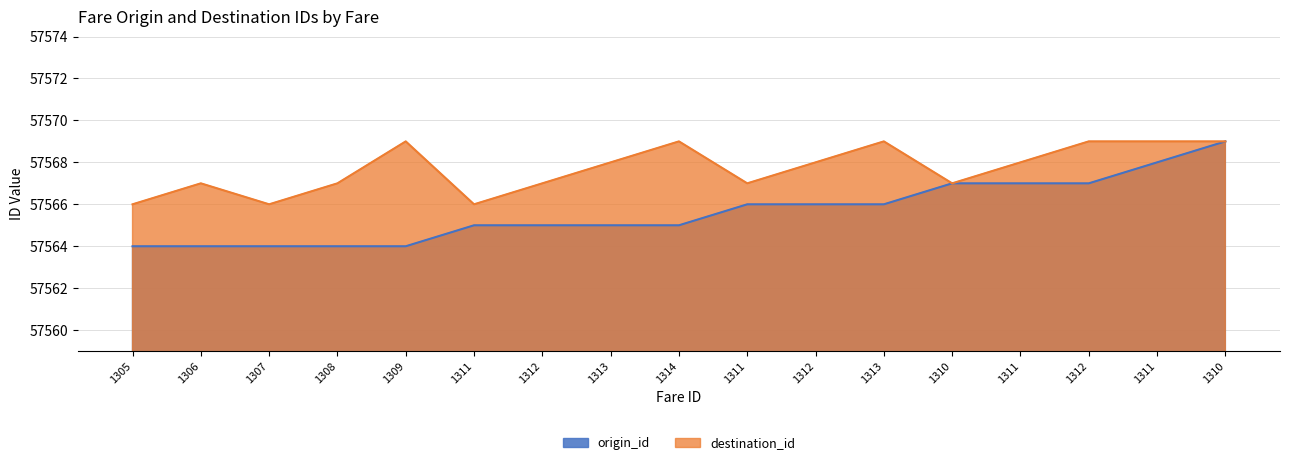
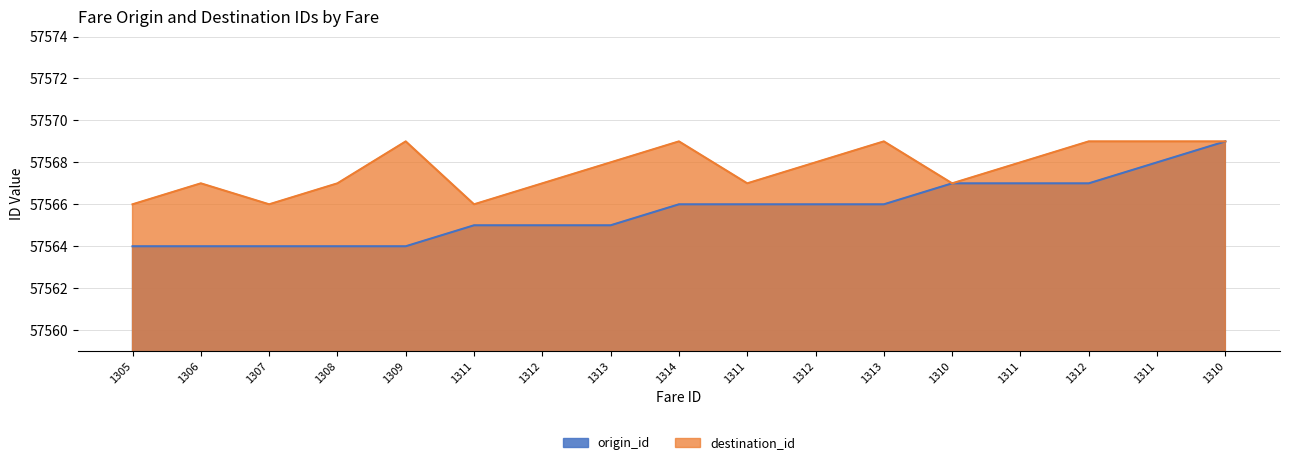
origin_id, 1314: 57565 -> 57566
